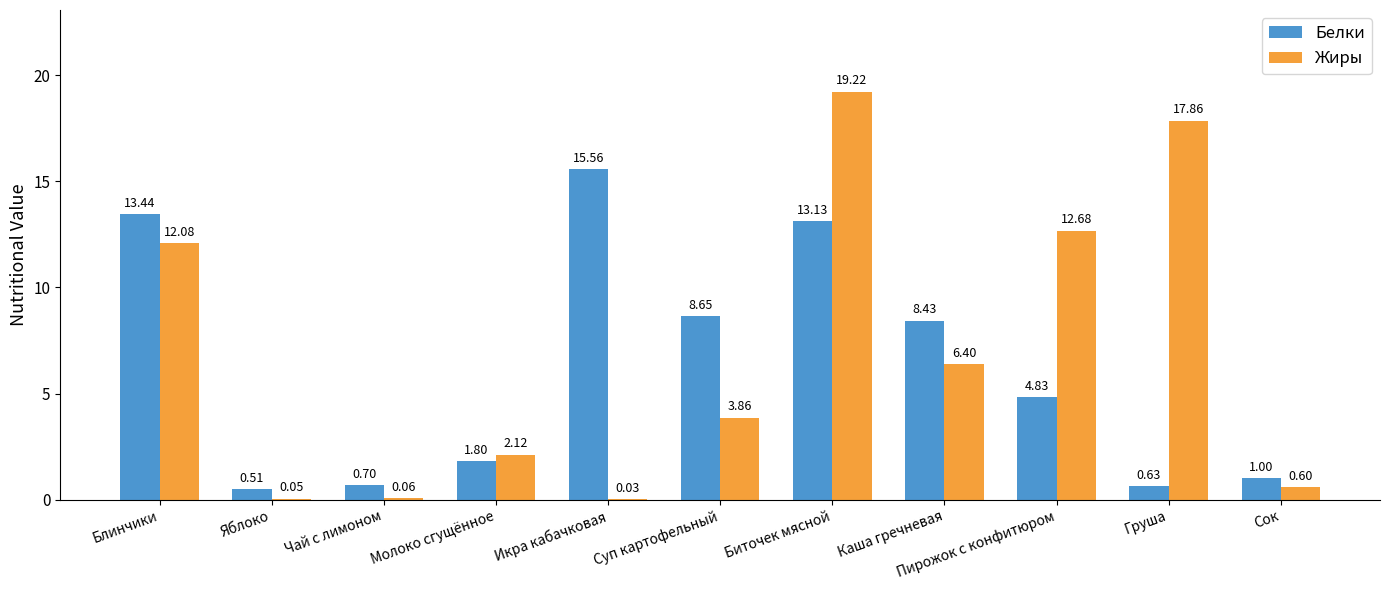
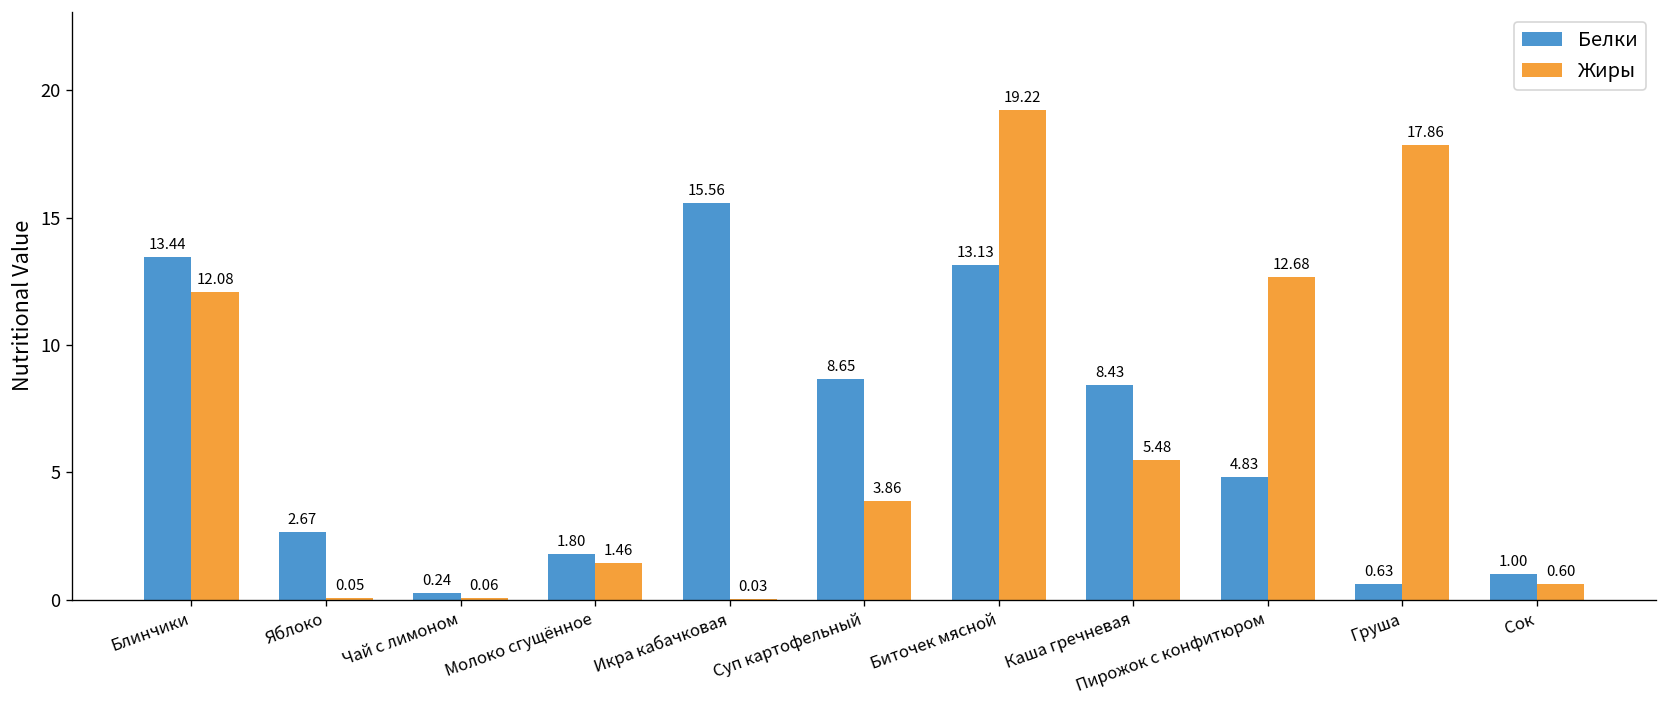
Белки, Яблоко: 0.51 -> 2.67
Белки, Чай с лимоном: 0.70 -> 0.24
Жиры, Молоко сгущённое: 2.12 -> 1.46
Жиры, Каша гречневая: 6.40 -> 5.48
